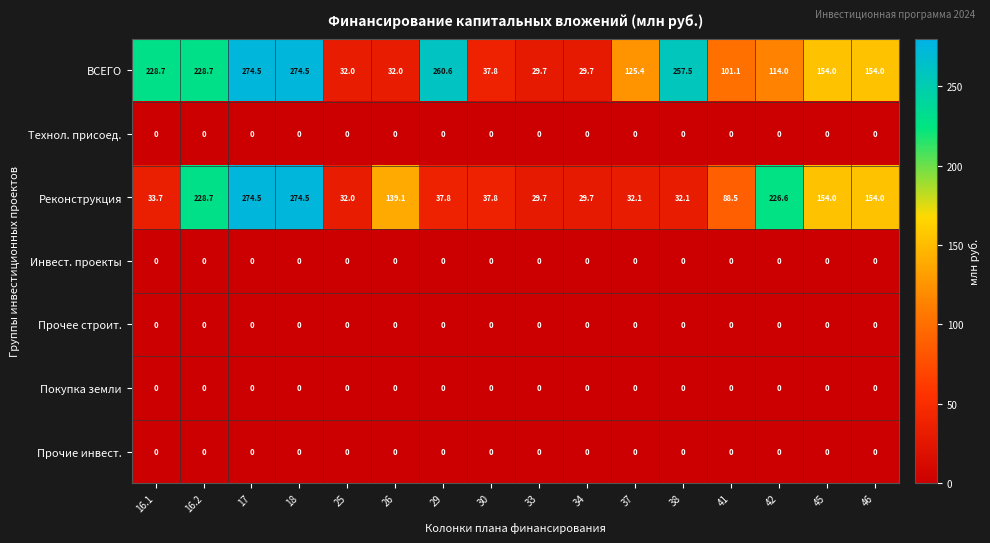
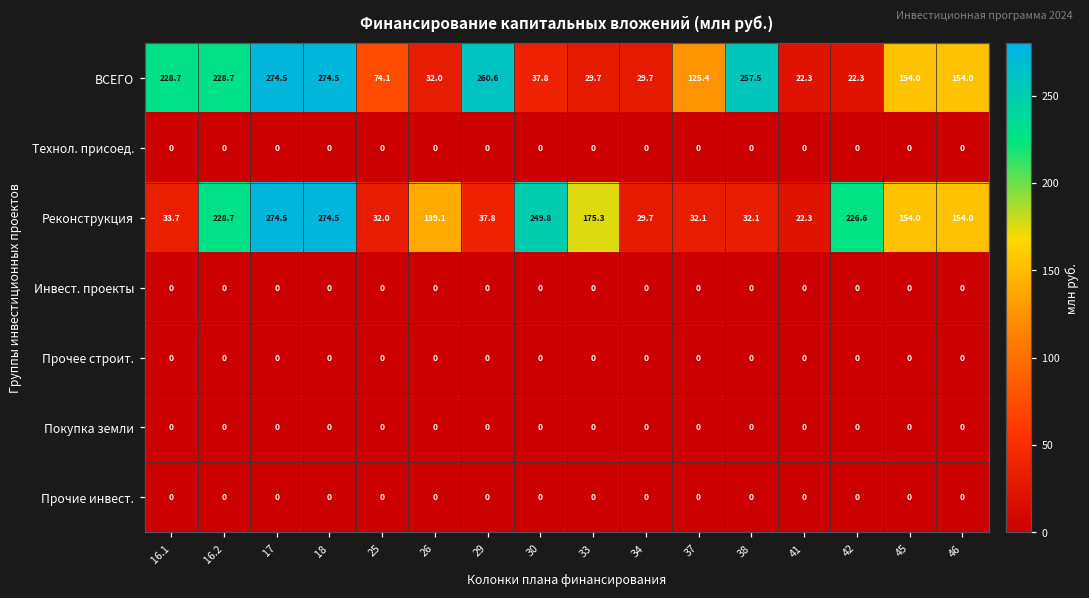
ВСЕГО, 25: 32.0 -> 74.1
ВСЕГО, 41: 101.1 -> 22.3
ВСЕГО, 42: 114.0 -> 22.3
Реконструкция, 30: 37.8 -> 249.8
Реконструкция, 33: 29.7 -> 175.3
Реконструкция, 41: 88.5 -> 22.3
